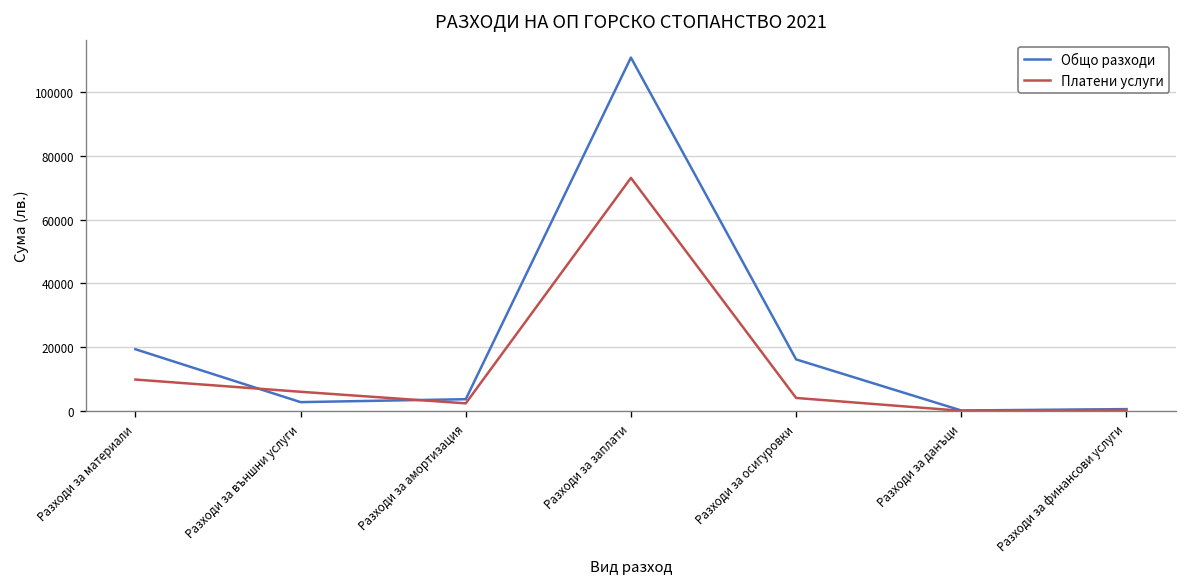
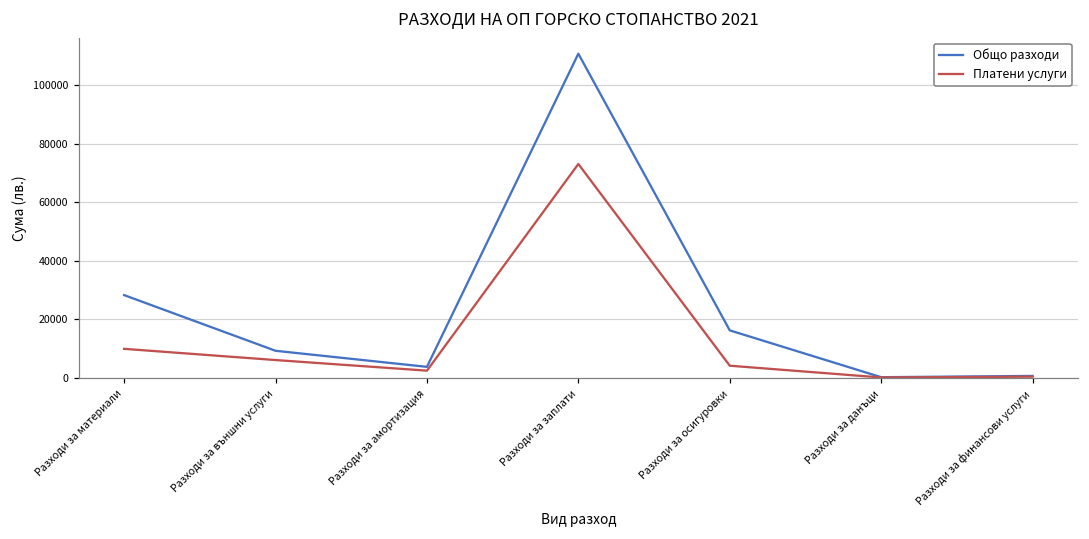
Общо разходи, Разходи за материали: 19000 -> 28000
Общо разходи, Разходи за външни услуги: 3000 -> 9000
